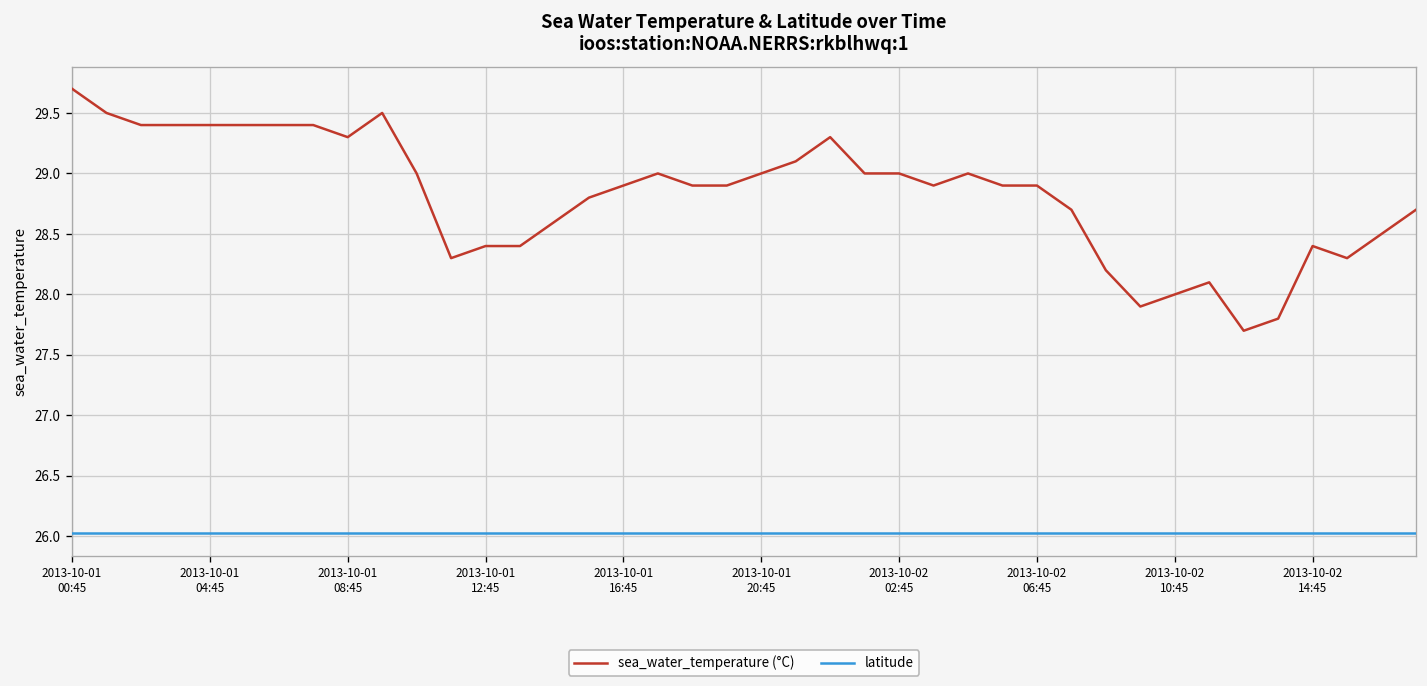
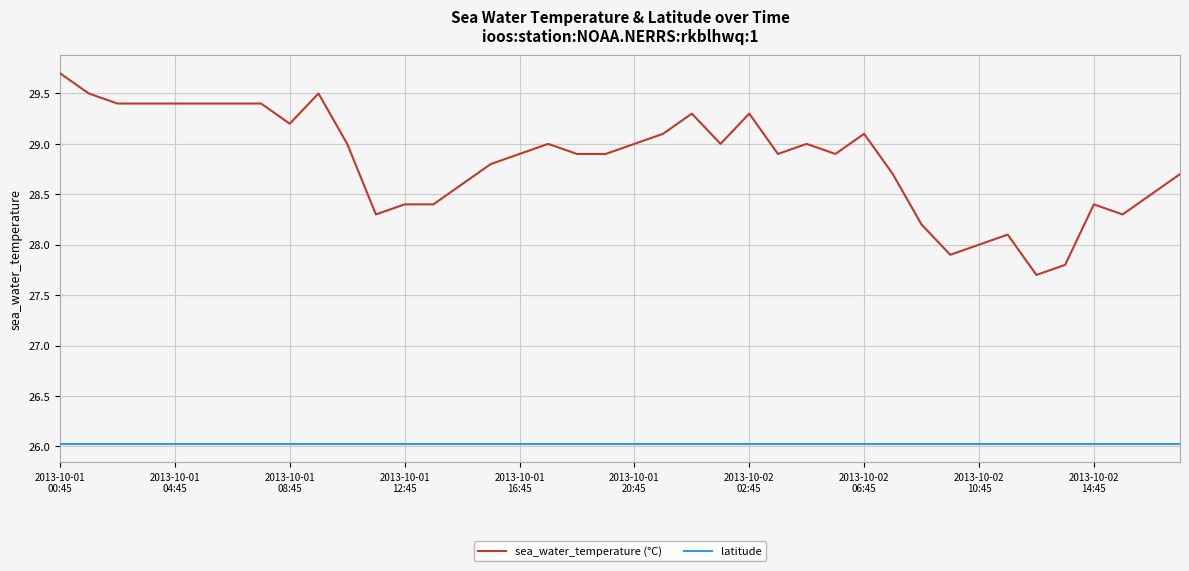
sea_water_temperature (°C), 2013-10-01 08:45: 29.3 -> 29.2
sea_water_temperature (°C), 2013-10-02 02:45: 29.0 -> 29.3
sea_water_temperature (°C), 2013-10-02 06:45: 28.9 -> 29.1
